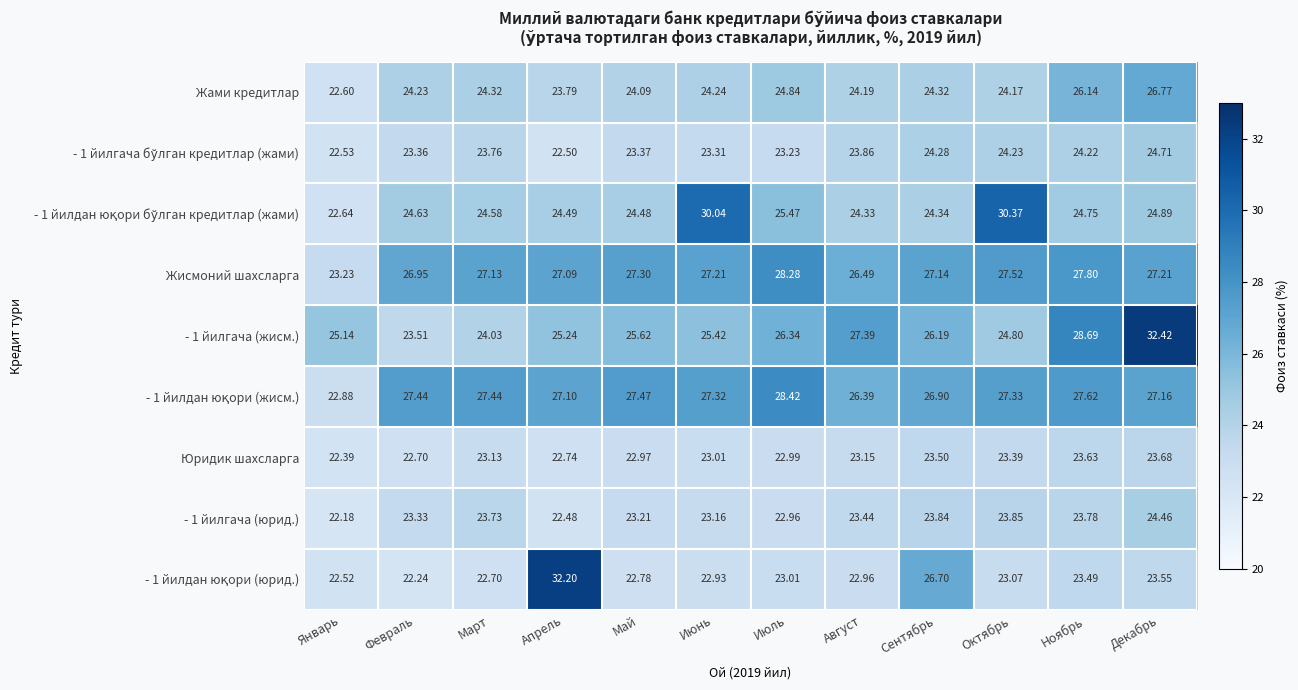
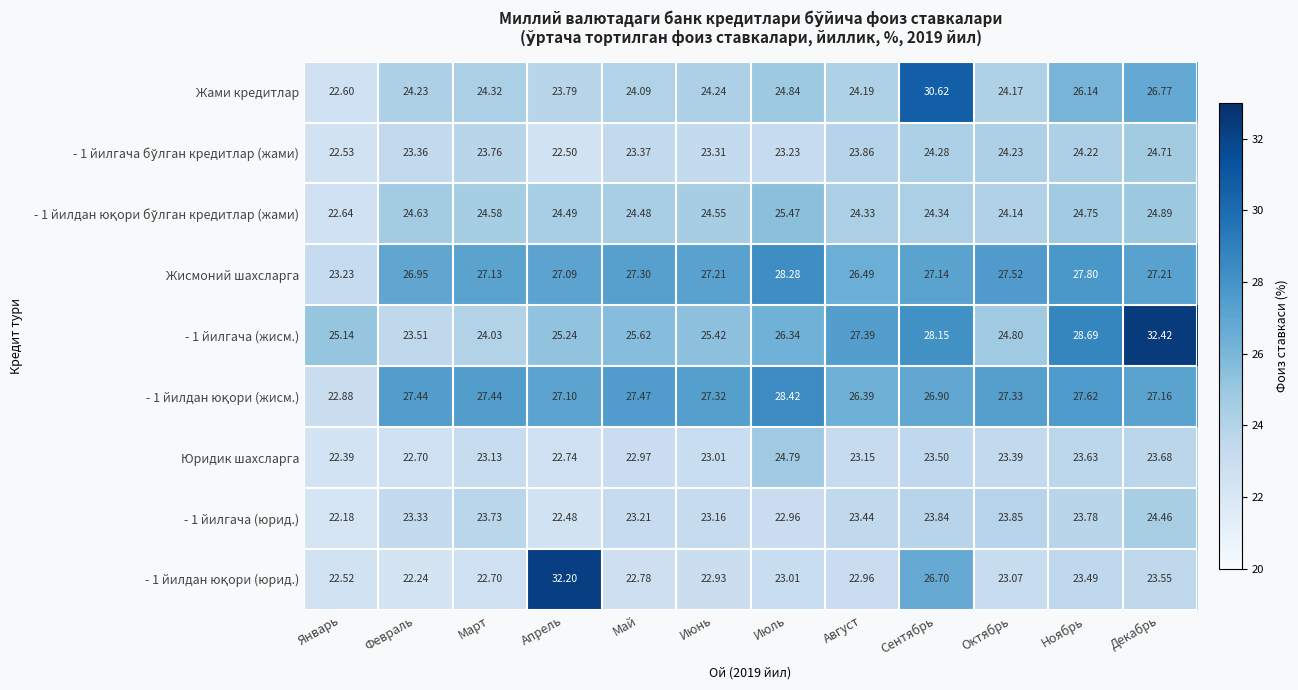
Жами кредитлар, Сентябрь: 24.32 -> 30.62
- 1 йилдан юқори бўлган кредитлар (жами), Июнь: 30.04 -> 24.55
- 1 йилдан юқори бўлган кредитлар (жами), Октябрь: 30.37 -> 24.14
- 1 йилгача (жисм.), Сентябрь: 26.19 -> 28.15
Юридик шахсларга, Июль: 22.99 -> 24.79
